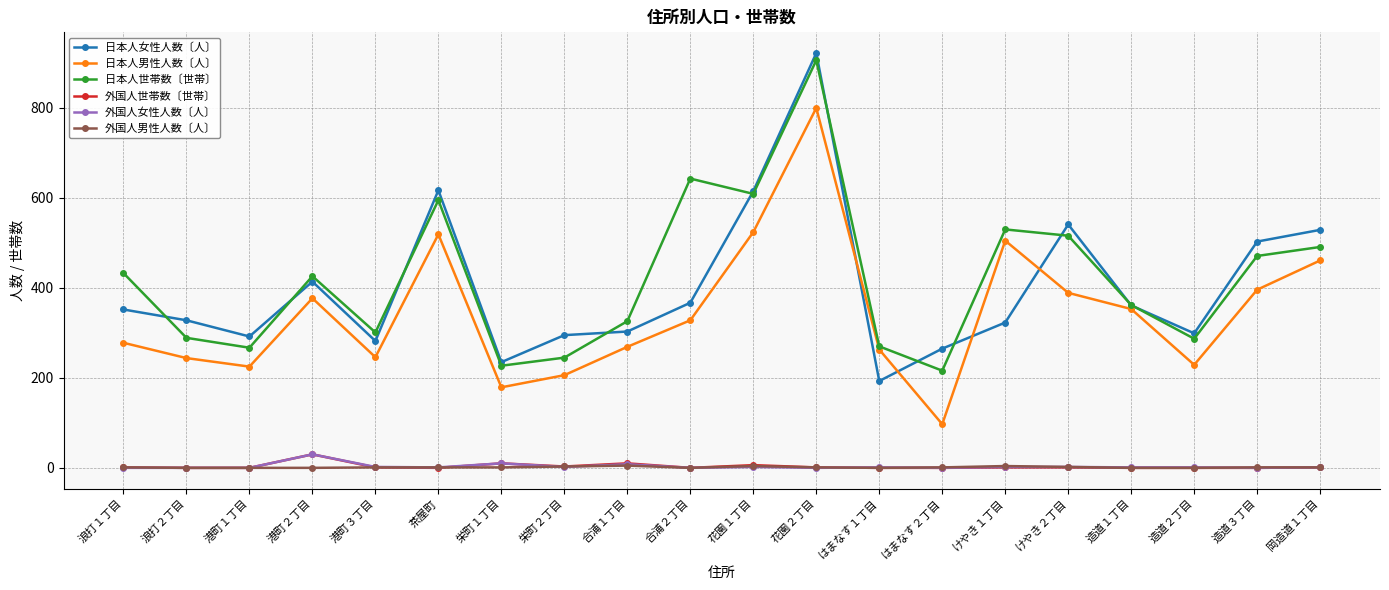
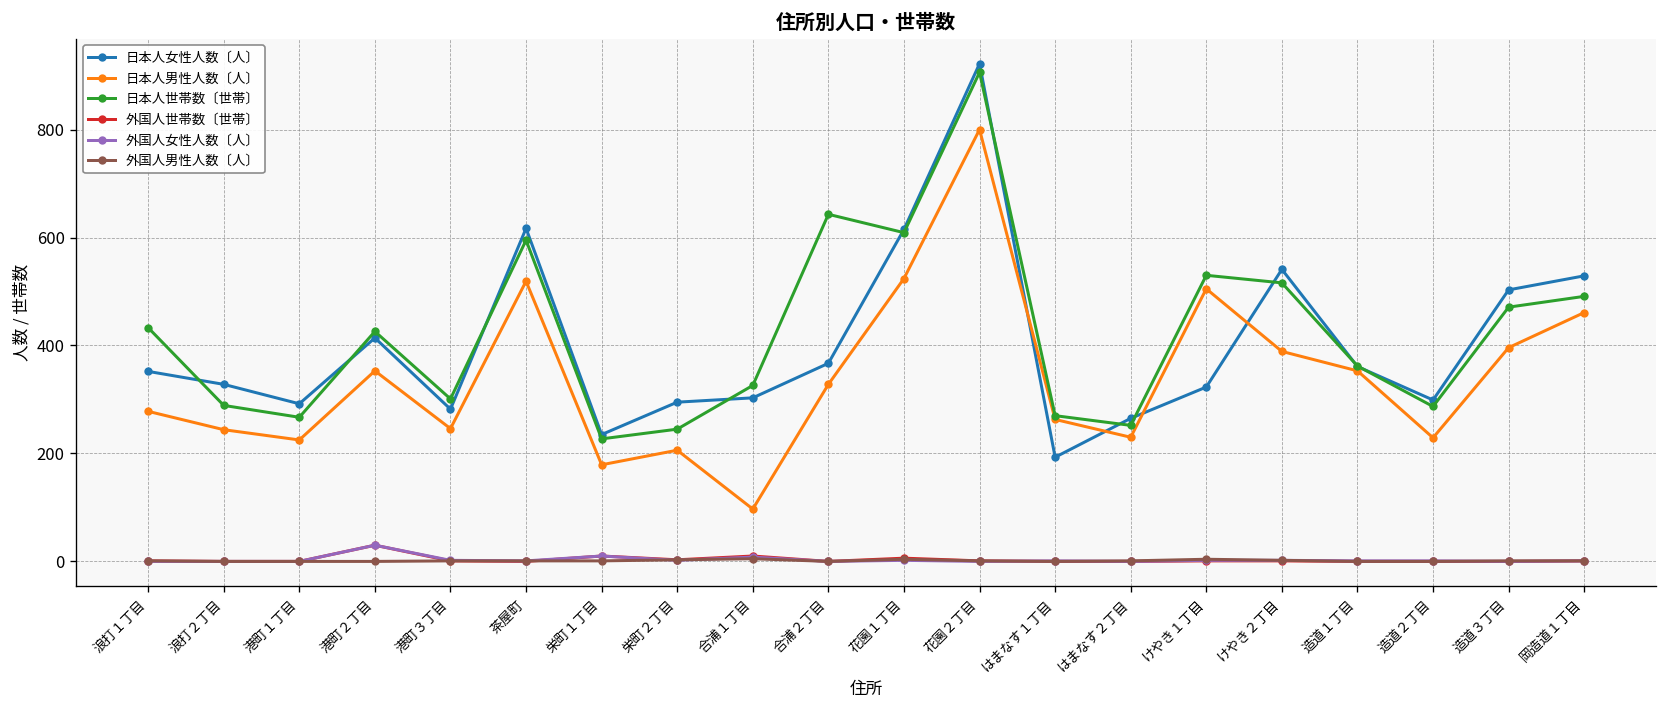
日本人男性人数〔人〕, 港町２丁目: 380 -> 350
日本人男性人数〔人〕, 合浦１丁目: 270 -> 100
日本人男性人数〔人〕, はまなす２丁目: 100 -> 230
日本人世帯数〔世帯〕, はまなす２丁目: 220 -> 250
